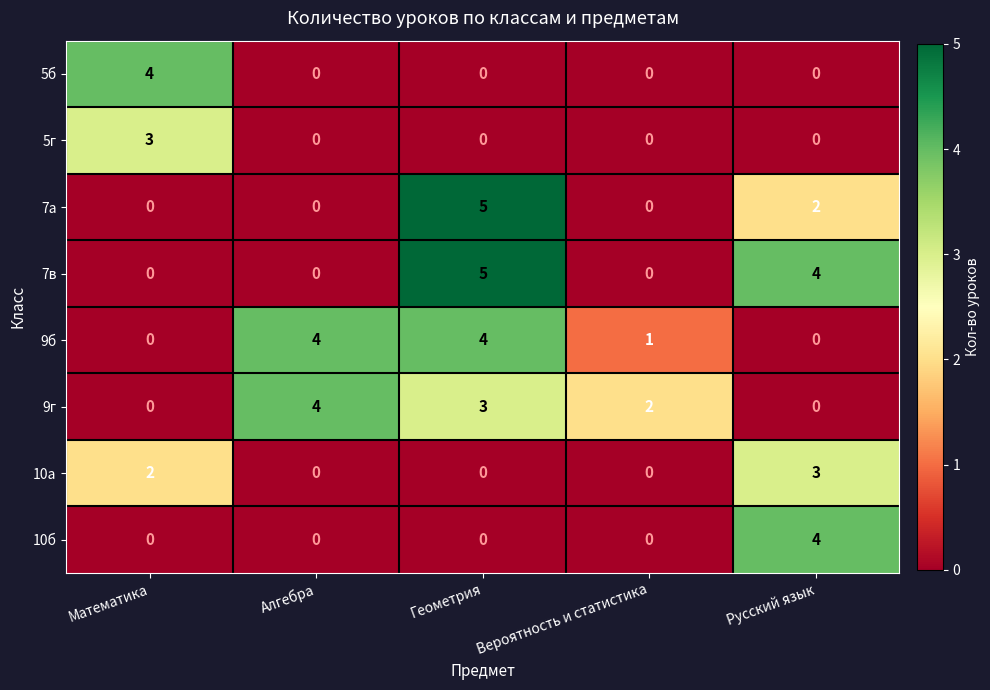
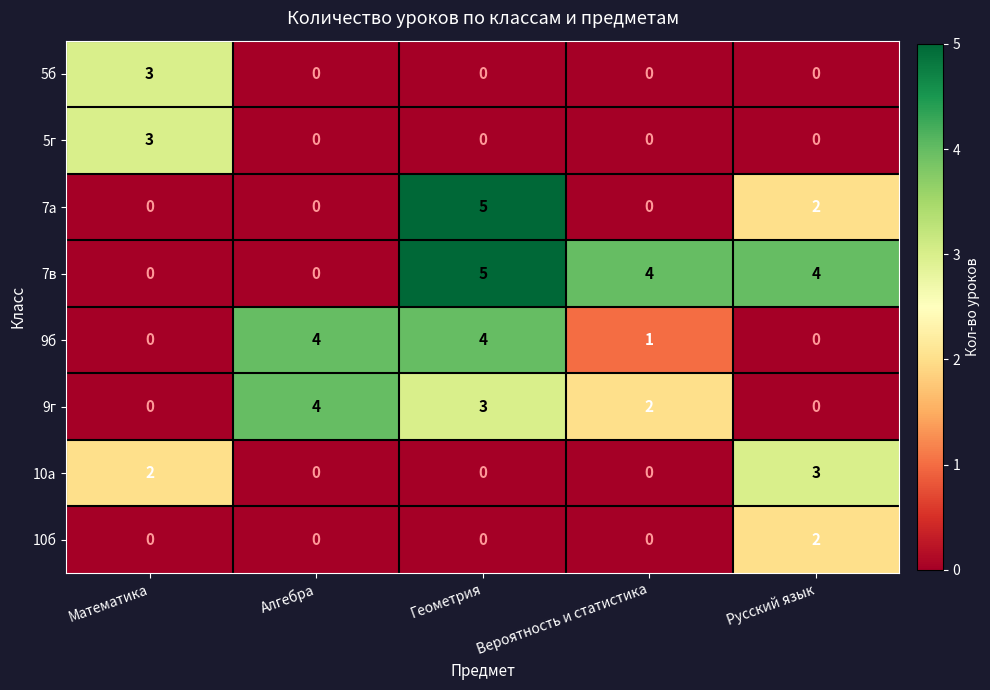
5б, Математика: 4 -> 3
7в, Вероятность и статистика: 0 -> 4
10б, Русский язык: 4 -> 2
